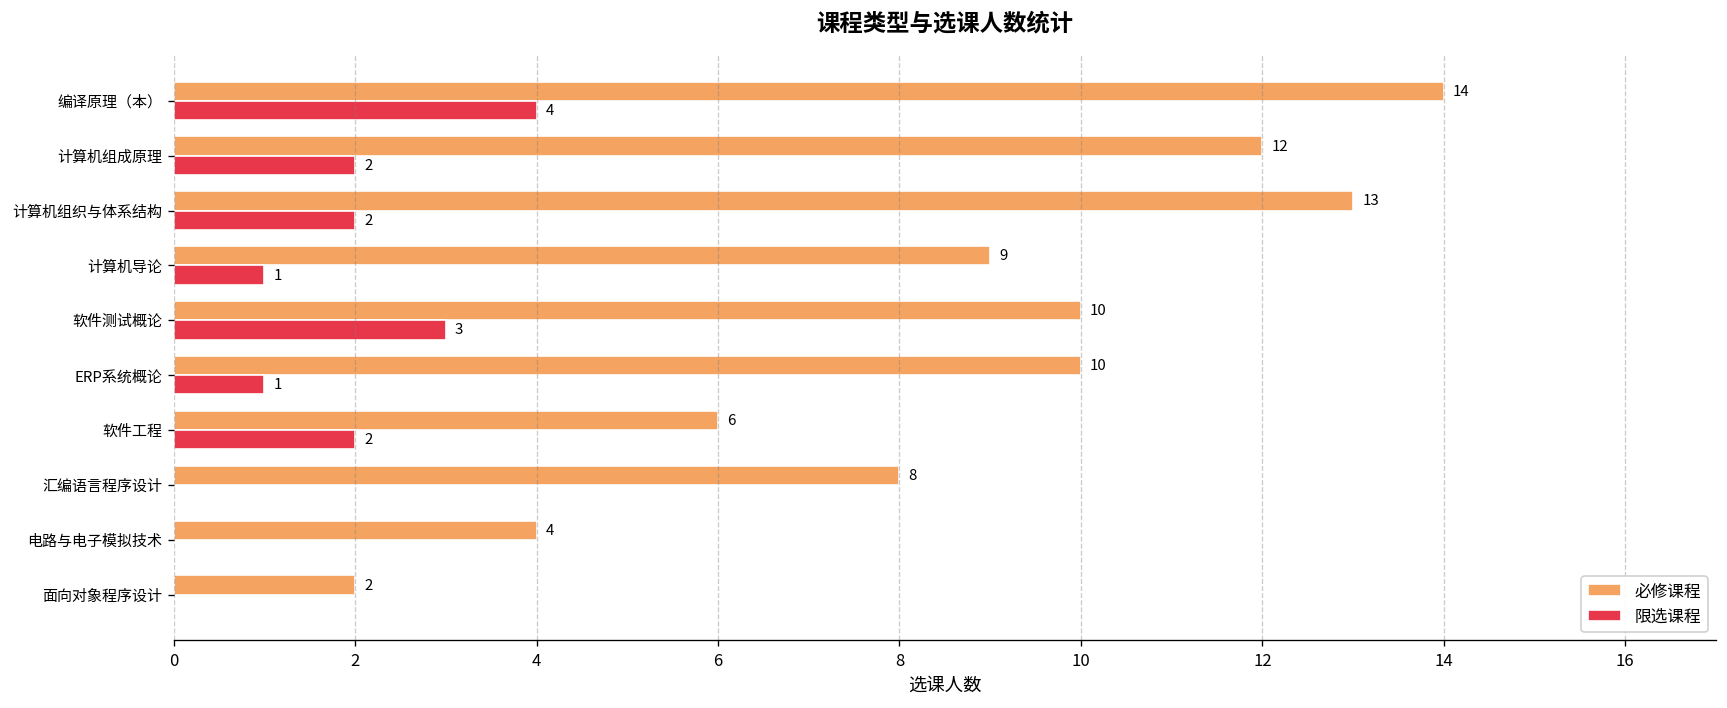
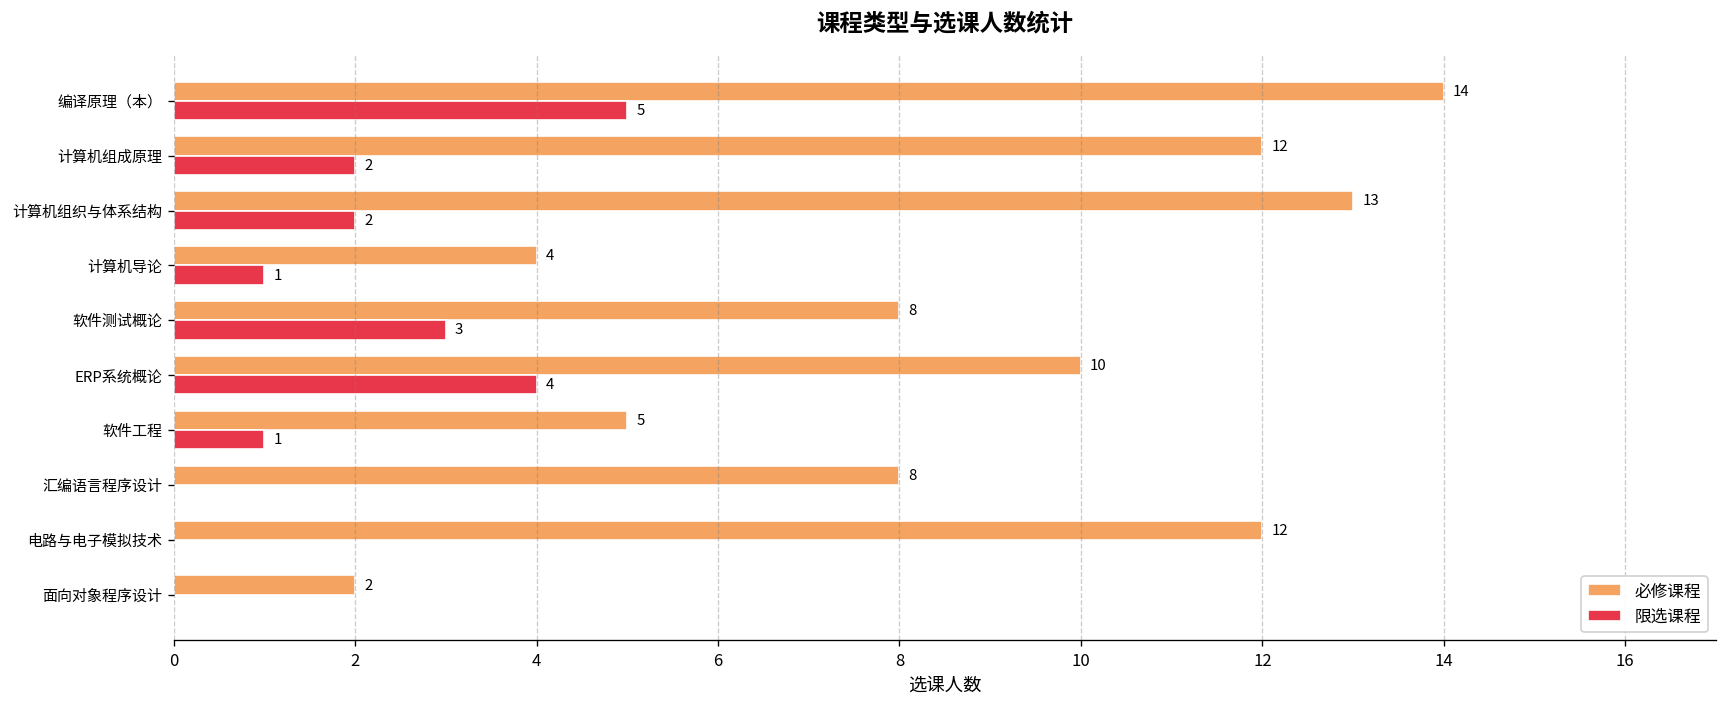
限选课程, 编译原理（本）: 4 -> 5
必修课程, 计算机导论: 9 -> 4
必修课程, 软件测试概论: 10 -> 8
限选课程, ERP系统概论: 1 -> 4
必修课程, 软件工程: 6 -> 5
限选课程, 软件工程: 2 -> 1
必修课程, 电路与电子模拟技术: 4 -> 12
